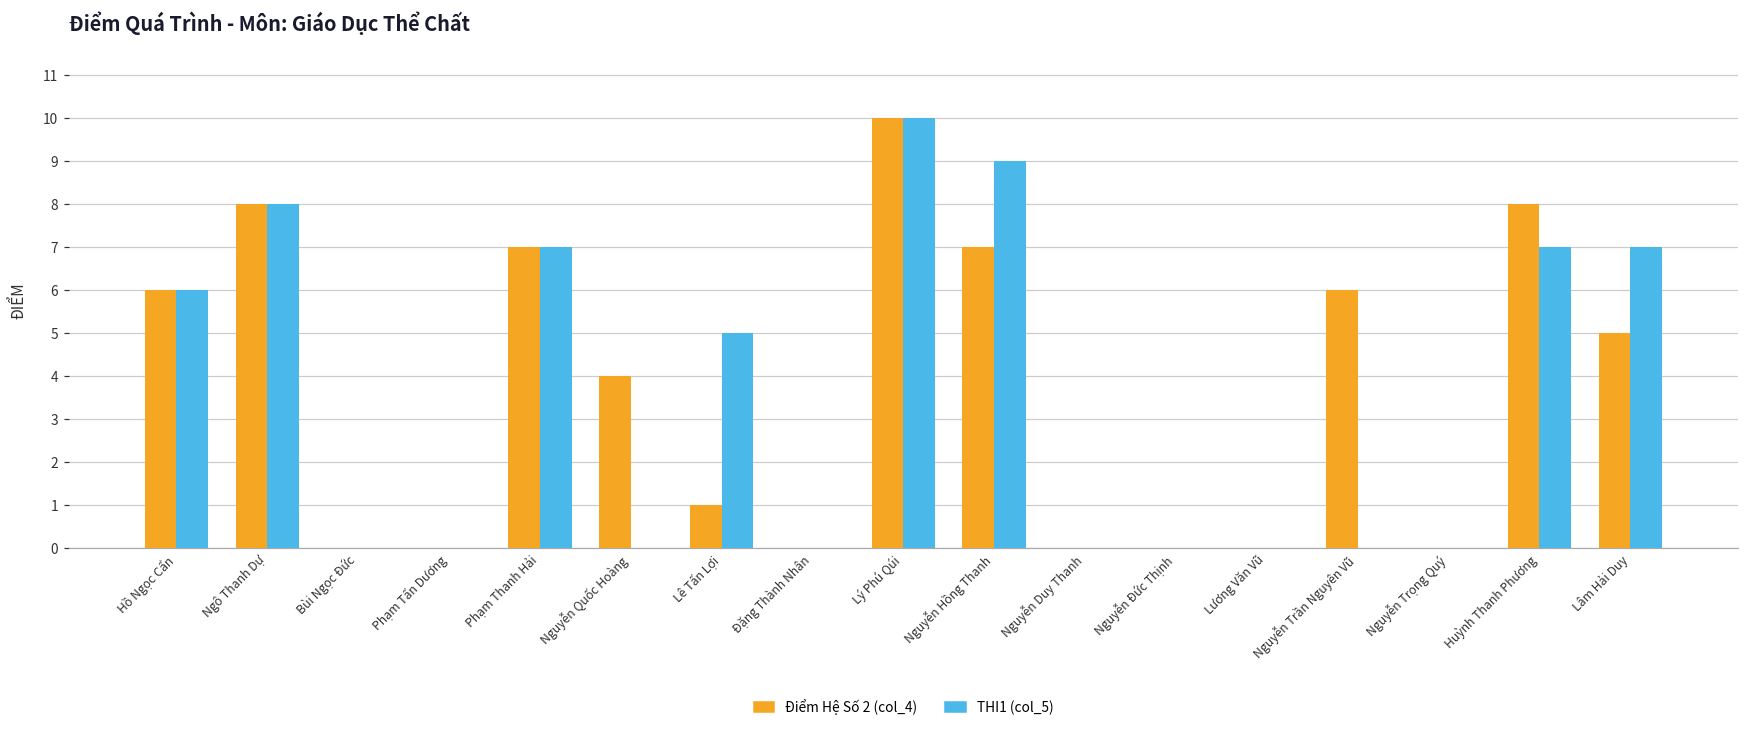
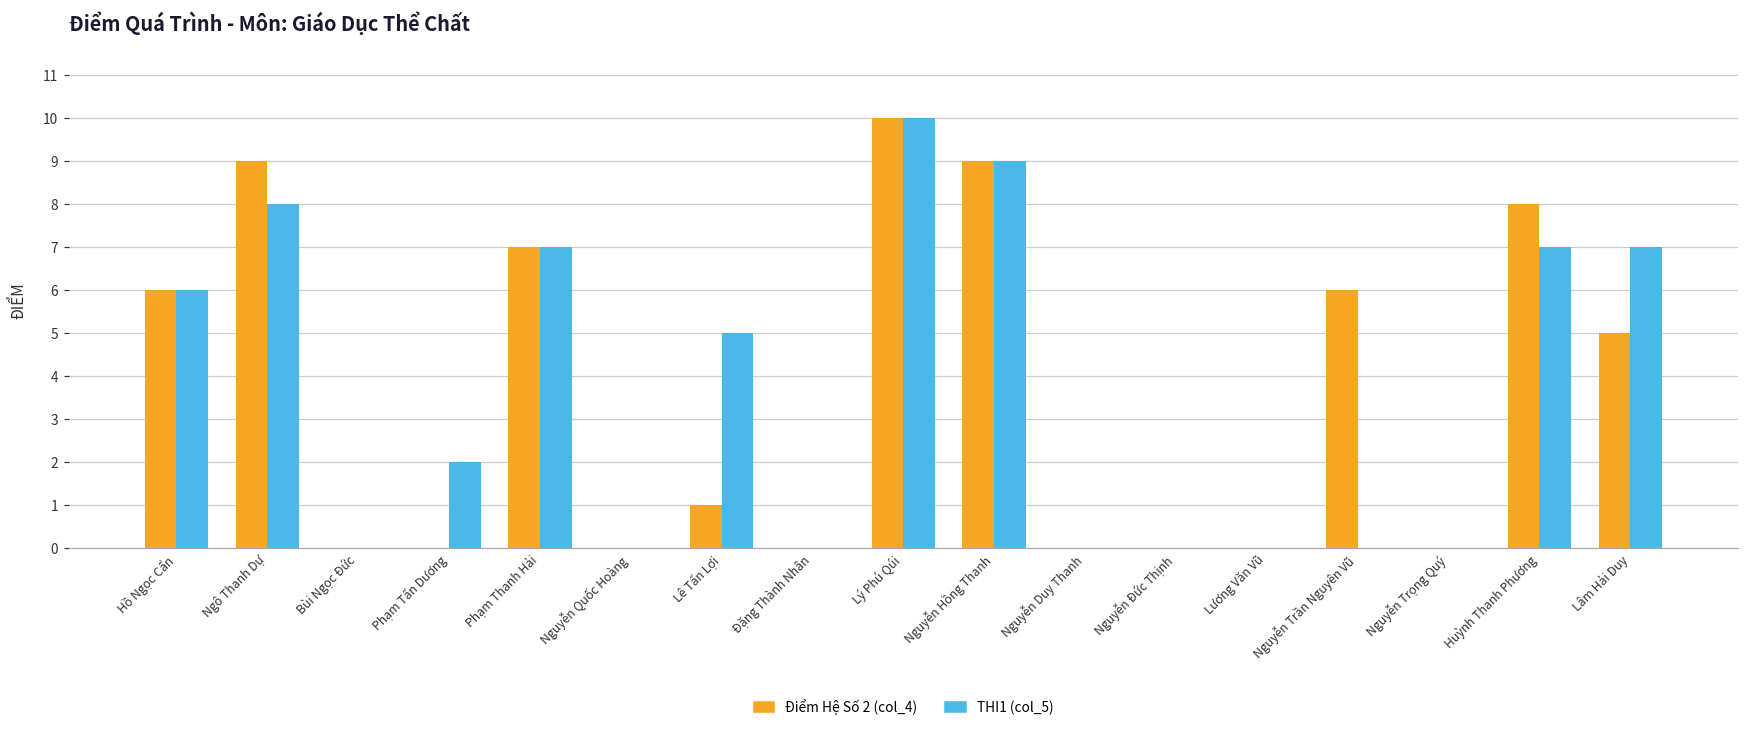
Điểm Hệ Số 2 (col_4), Ngô Thanh Dự: 8 -> 9
THI1 (col_5), Phạm Tấn Dương: 0 -> 2
Điểm Hệ Số 2 (col_4), Nguyễn Quốc Hoàng: 4 -> 0
Điểm Hệ Số 2 (col_4), Nguyễn Hồng Thanh: 7 -> 9
